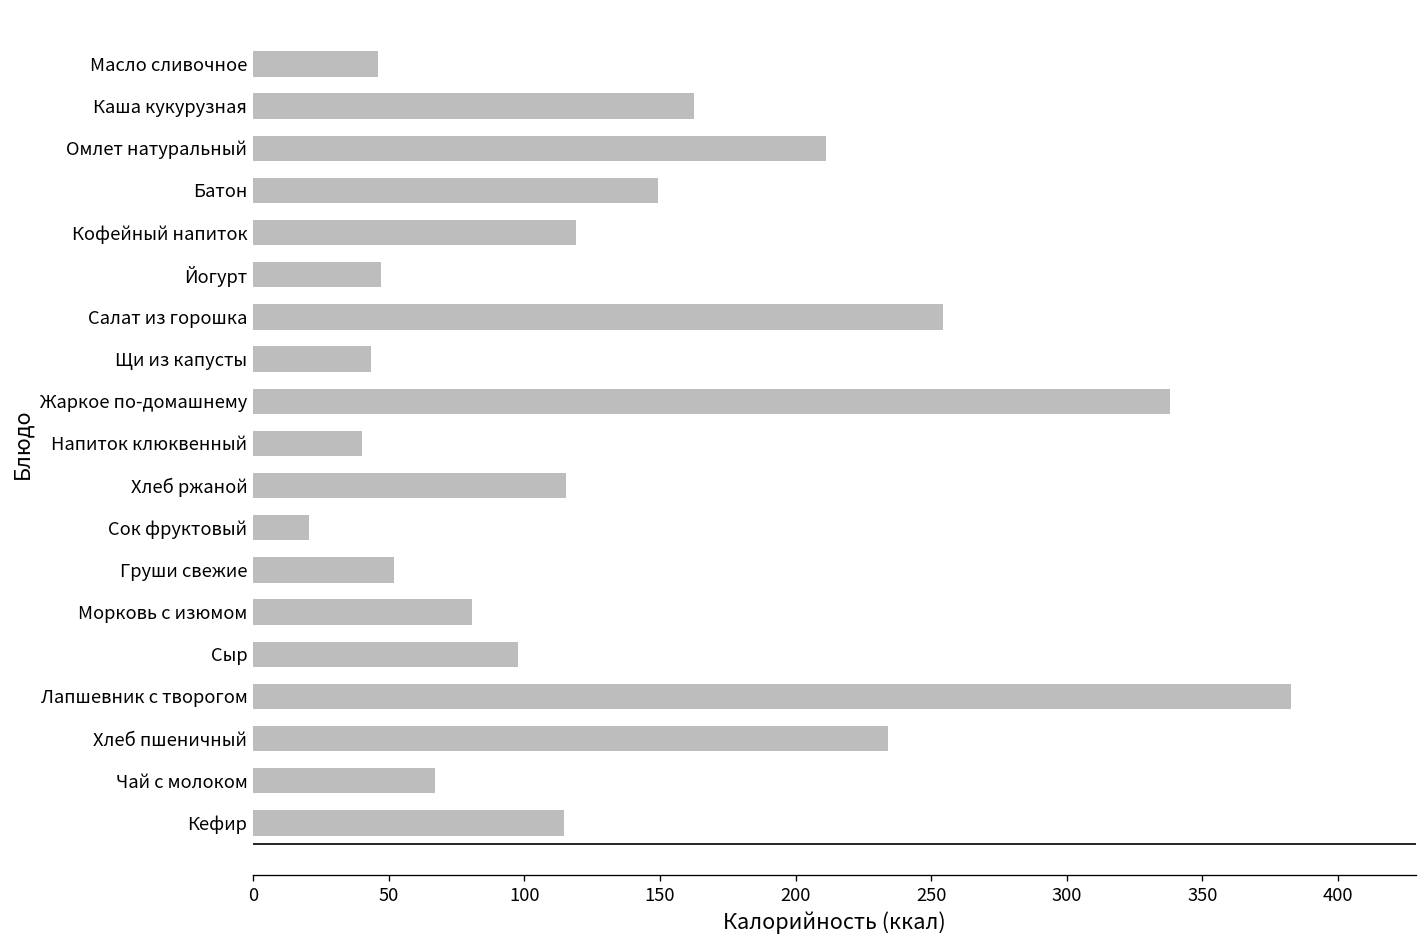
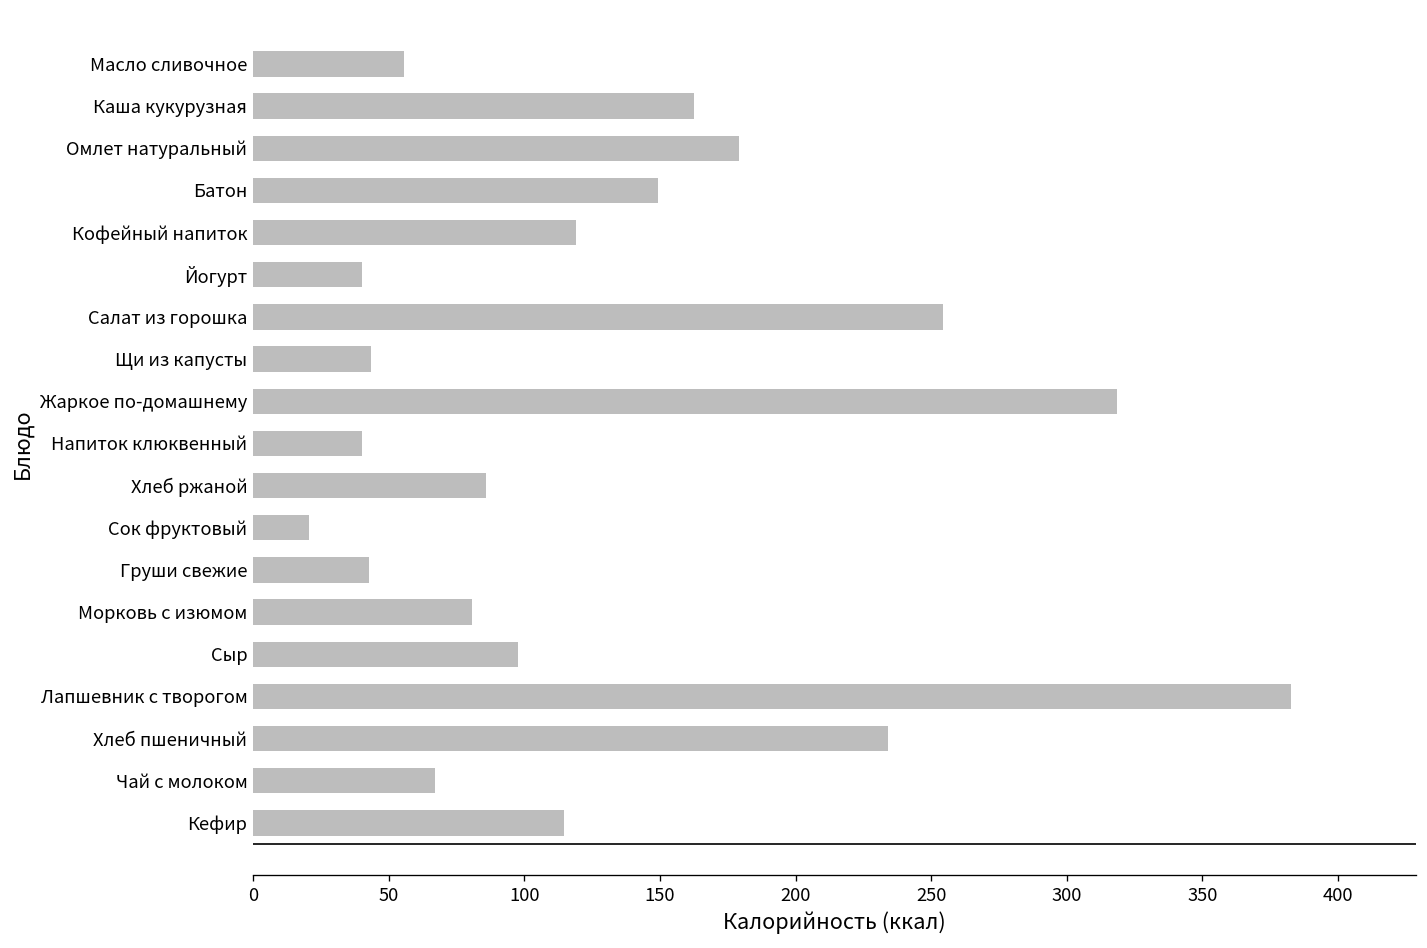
Масло сливочное: 46 -> 56
Омлет натуральный: 211 -> 179
Йогурт: 47 -> 40
Жаркое по-домашнему: 338 -> 319
Хлеб ржаной: 116 -> 86
Груши свежие: 52 -> 43
